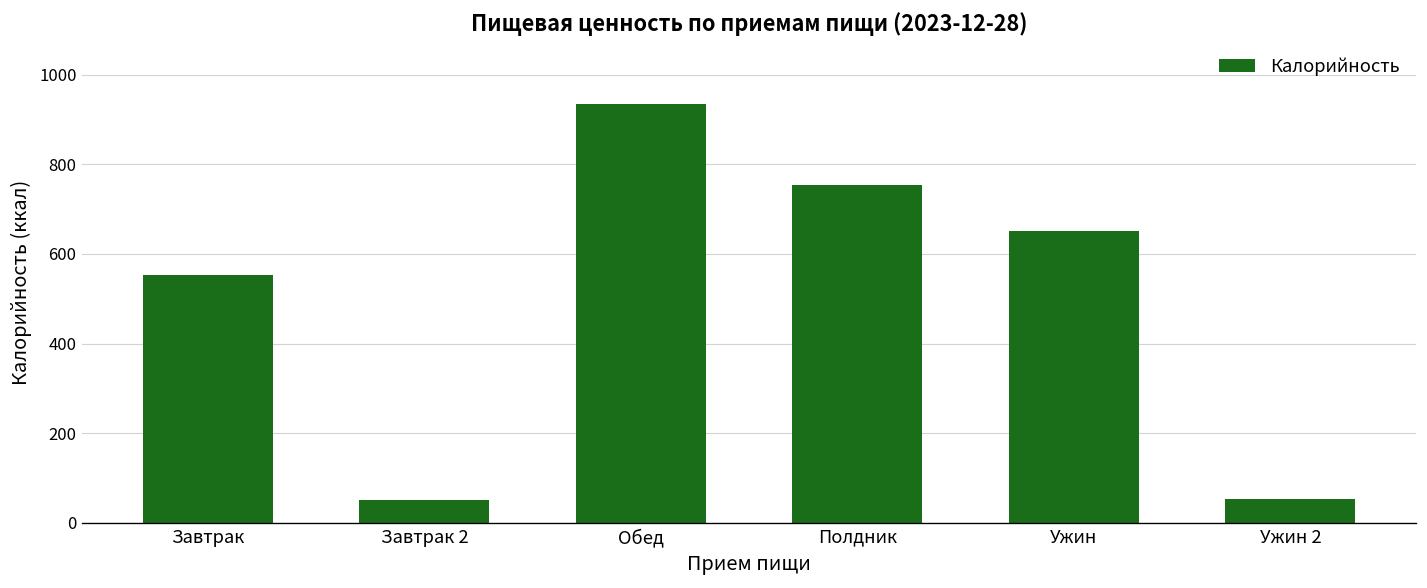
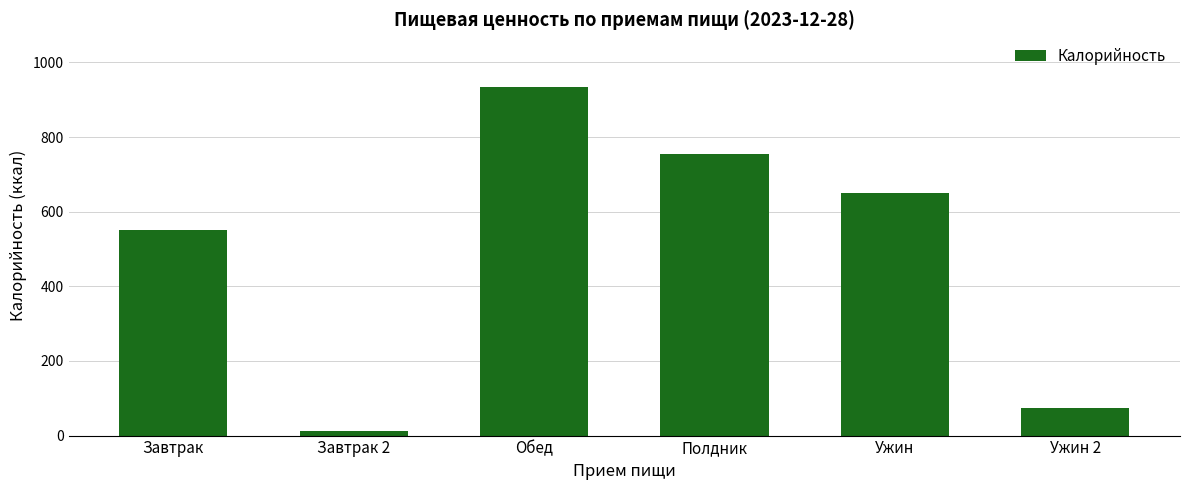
Завтрак 2: 50 -> 10
Ужин 2: 50 -> 80
